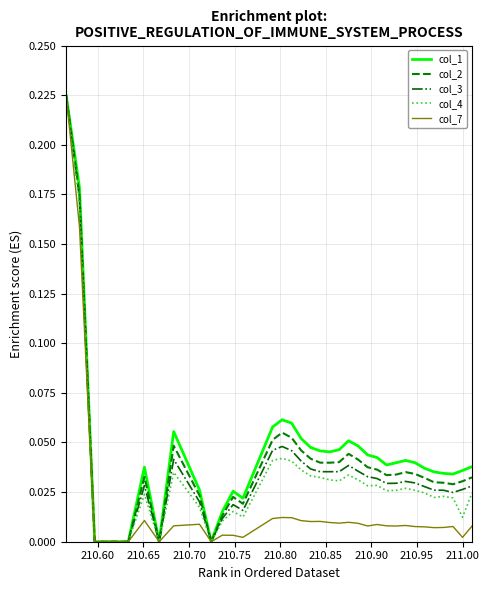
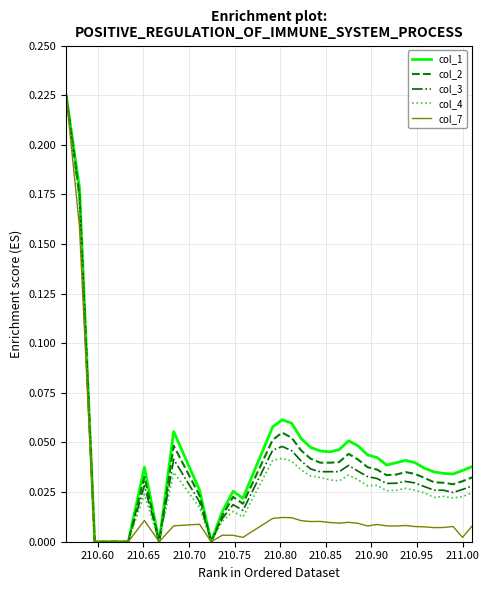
col_4, 211.00: 0.012 -> 0.023
